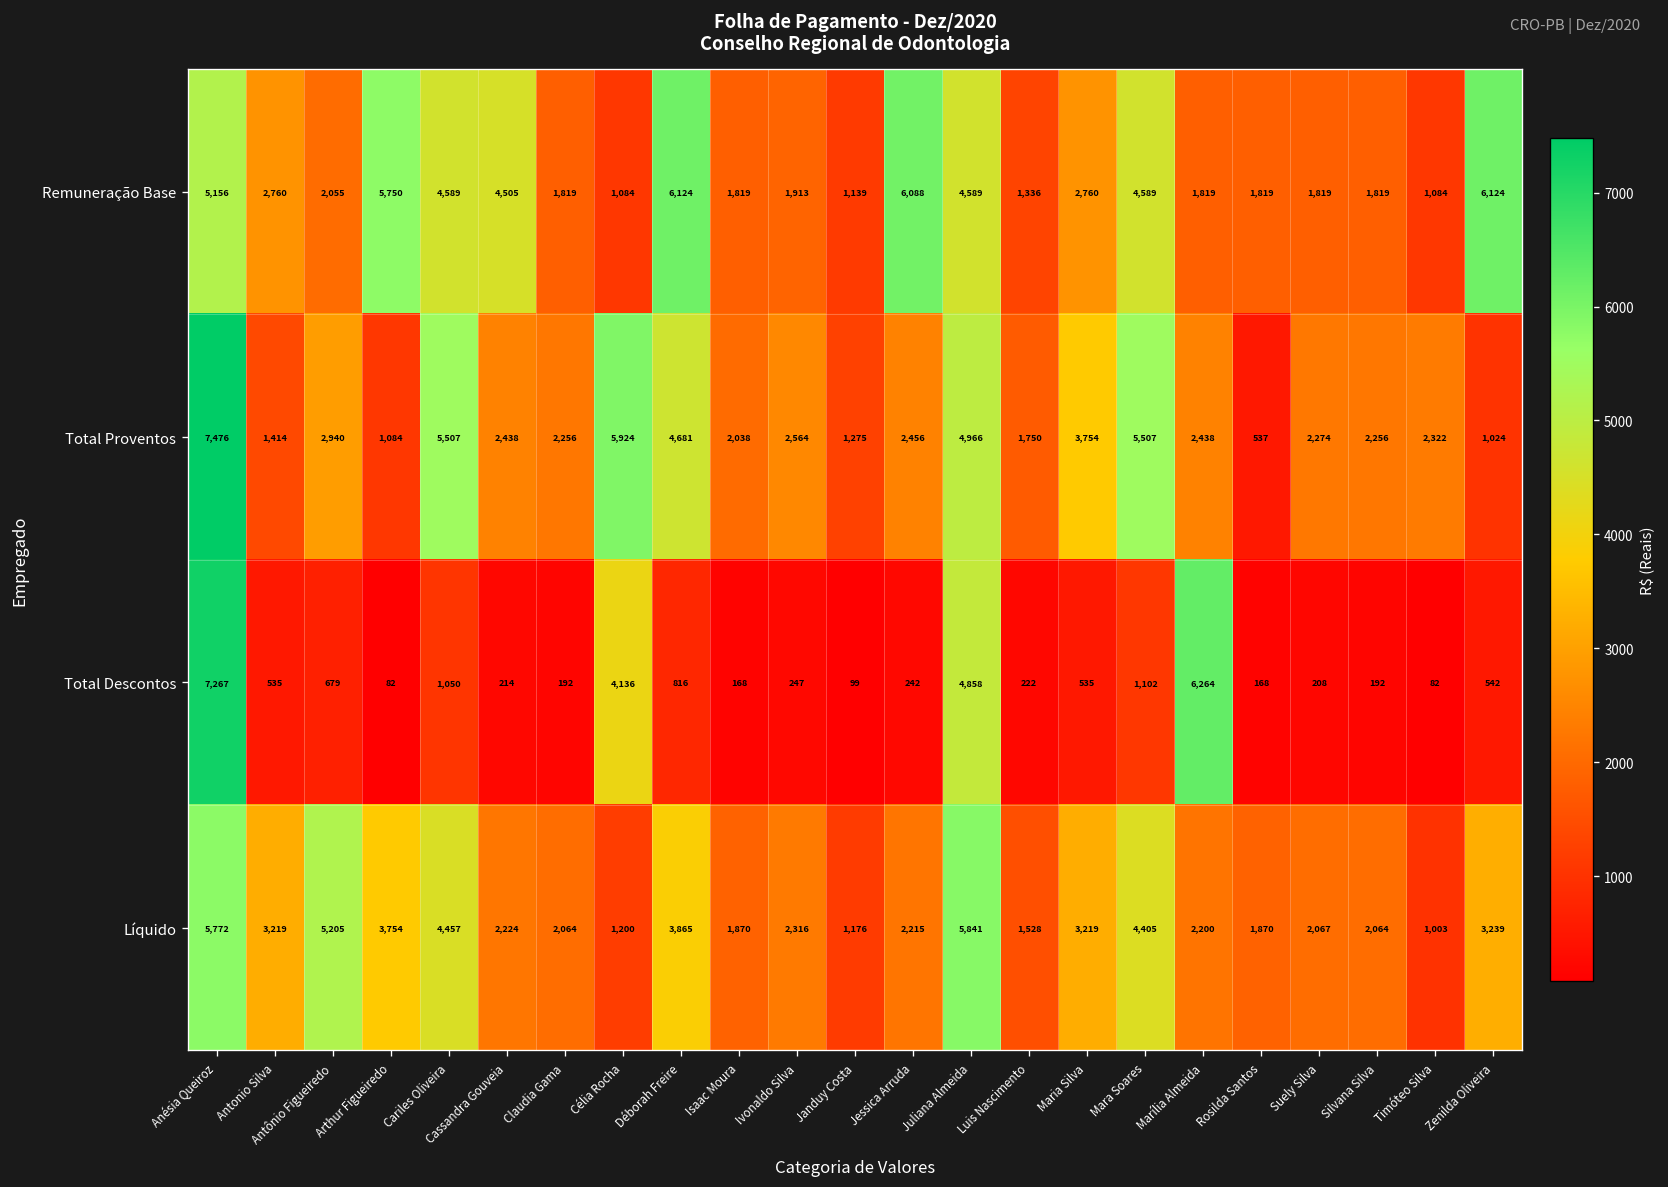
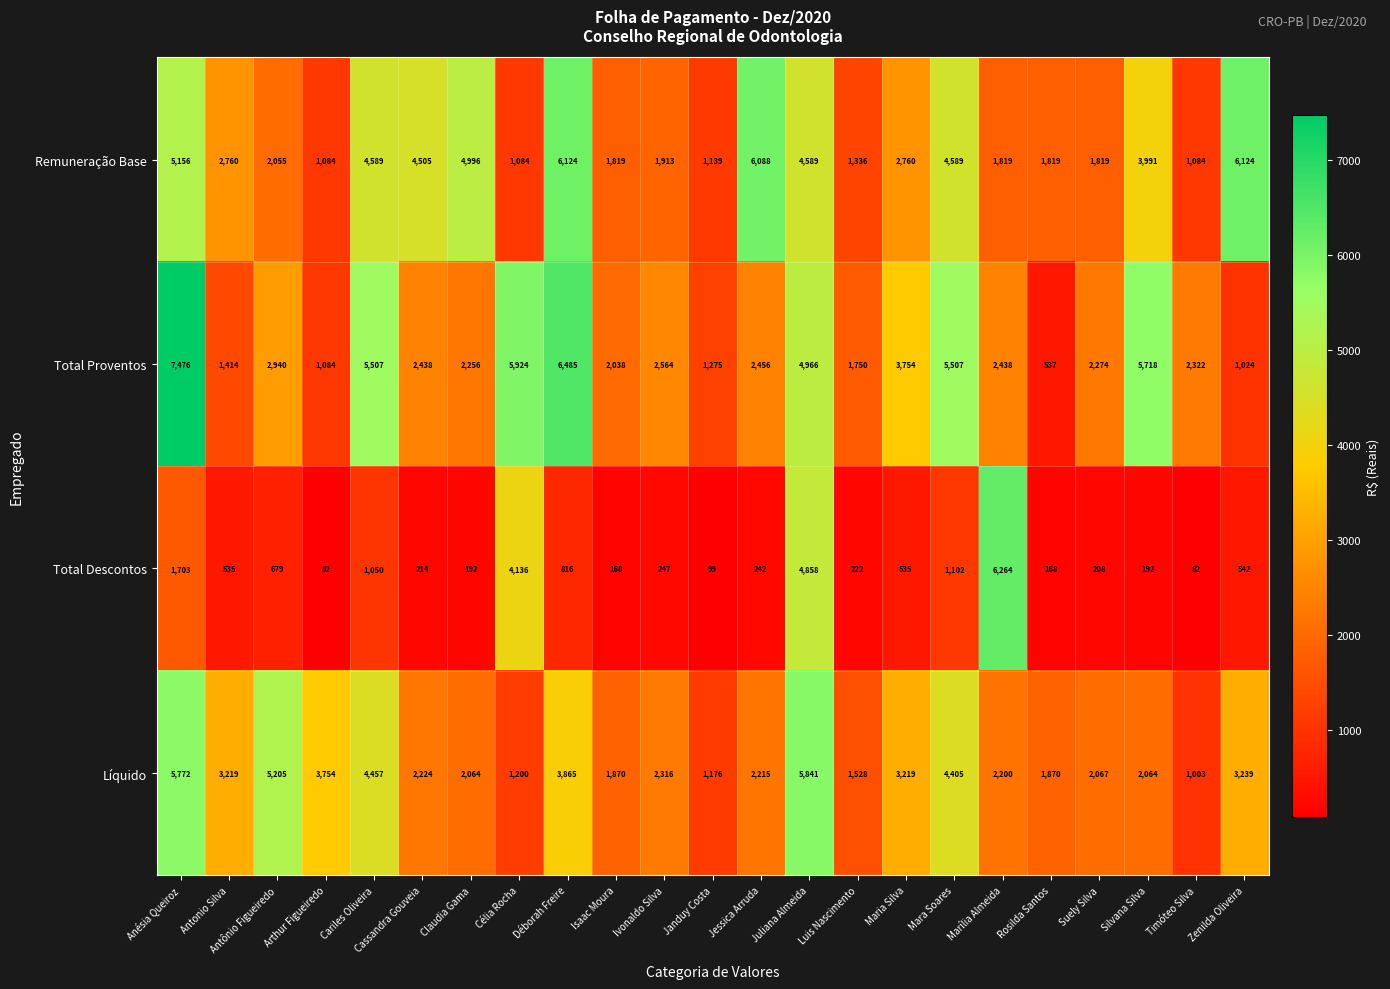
Remuneração Base, Arthur Figueiredo: 5,750 -> 1,084
Remuneração Base, Claudia Gama: 1,819 -> 4,996
Remuneração Base, Silvana Silva: 1,819 -> 3,991
Total Proventos, Déborah Freire: 4,681 -> 6,485
Total Proventos, Silvana Silva: 2,256 -> 5,718
Total Descontos, Anésia Queiroz: 7,267 -> 1,703
